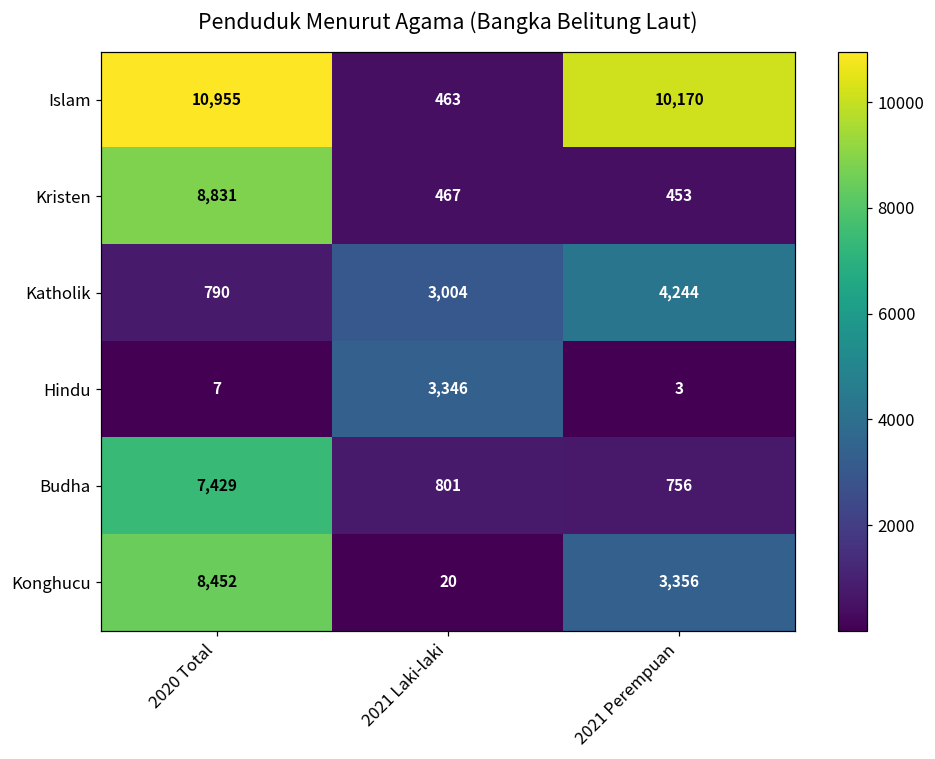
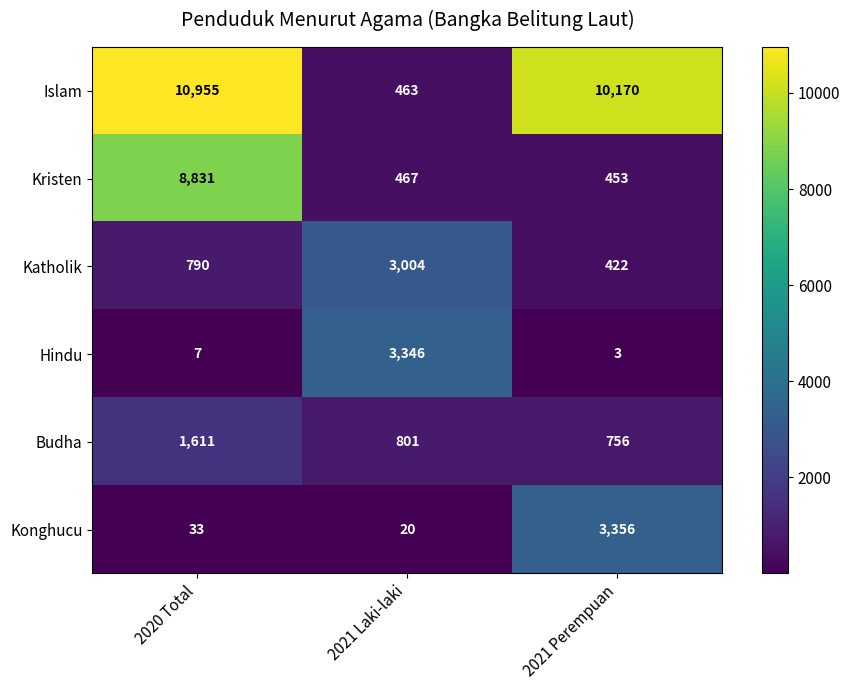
Katholik, 2021 Perempuan: 4,244 -> 422
Budha, 2020 Total: 7,429 -> 1,611
Konghucu, 2020 Total: 8,452 -> 33
